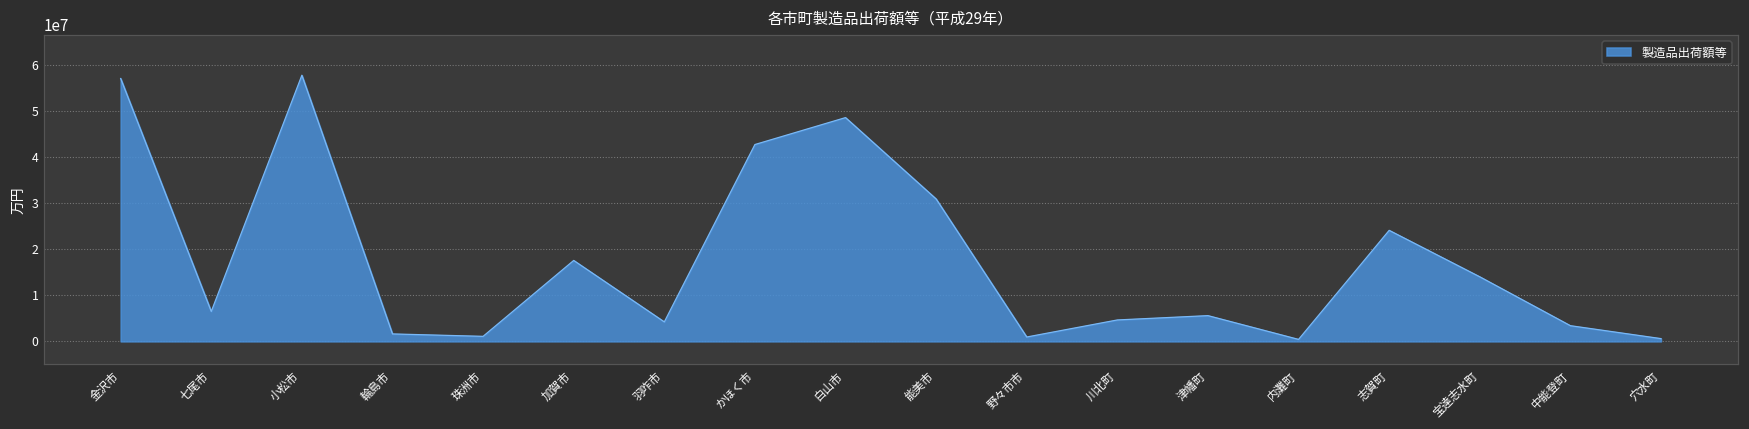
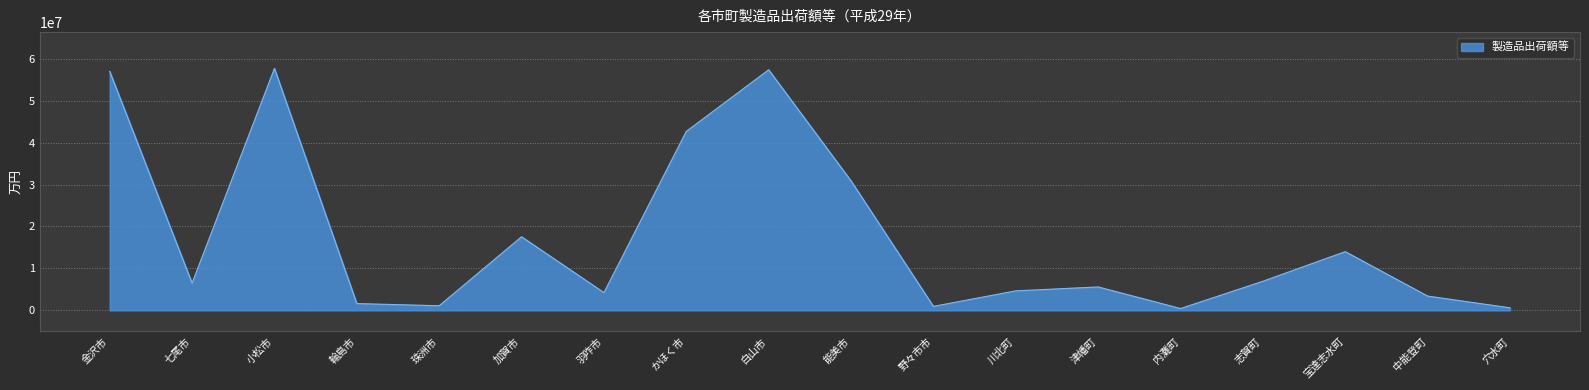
白山市: 49000000 -> 57000000
志賀町: 24000000 -> 7000000
